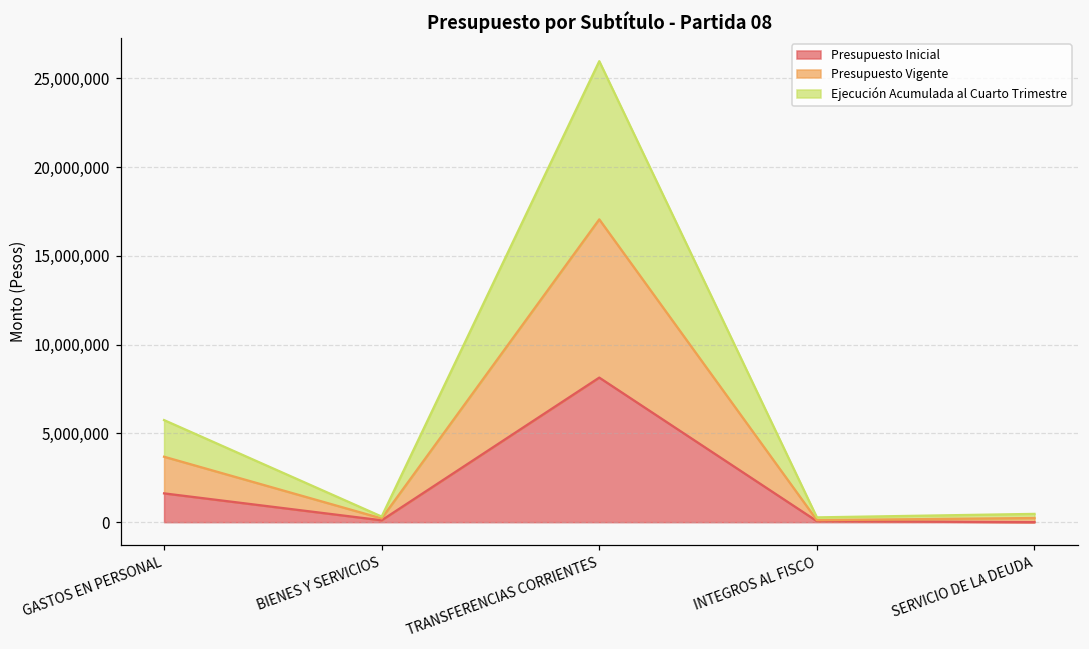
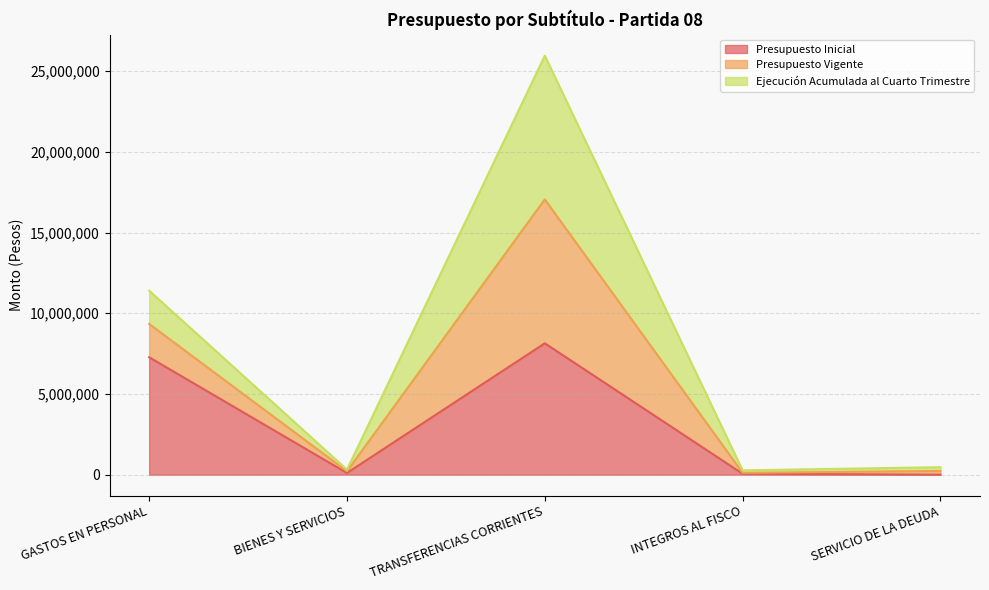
Presupuesto Inicial, GASTOS EN PERSONAL: 1,600,000 -> 7,300,000
